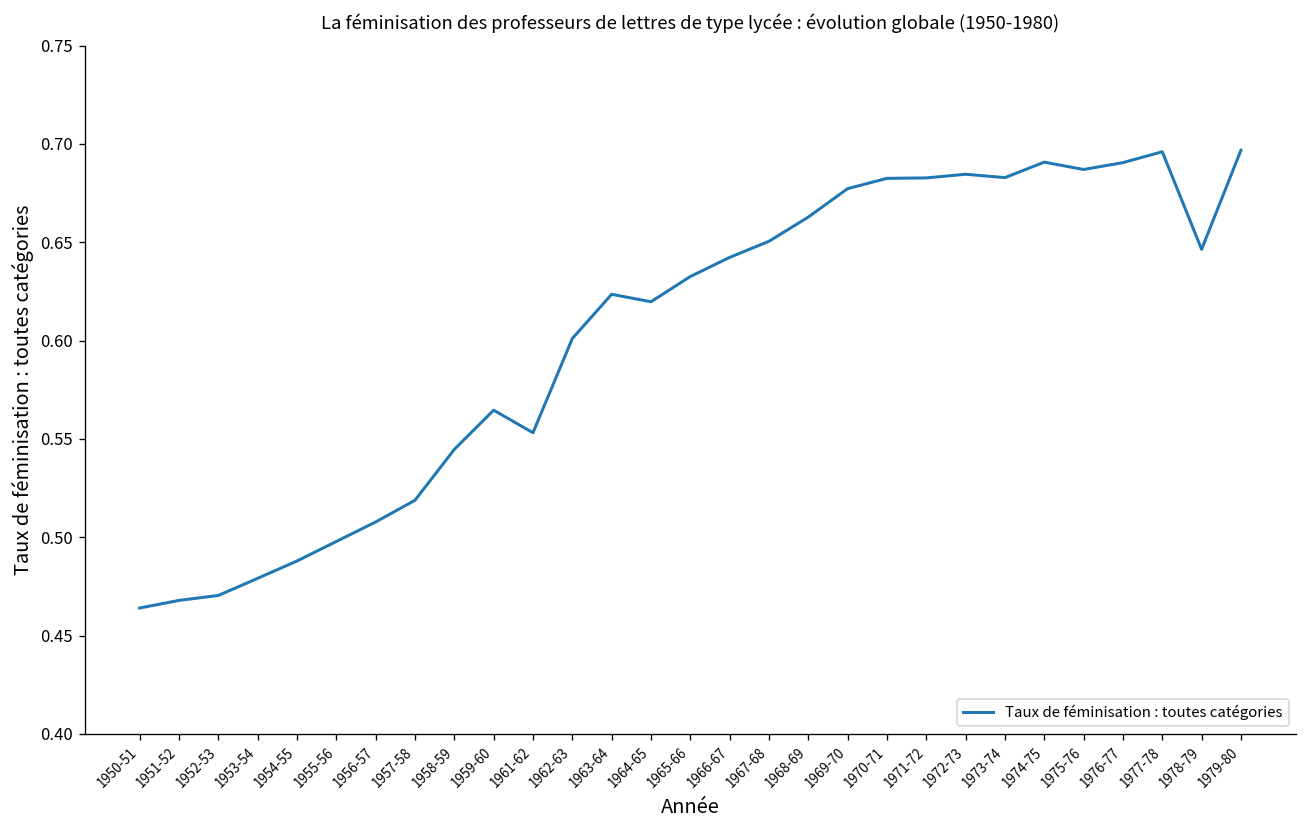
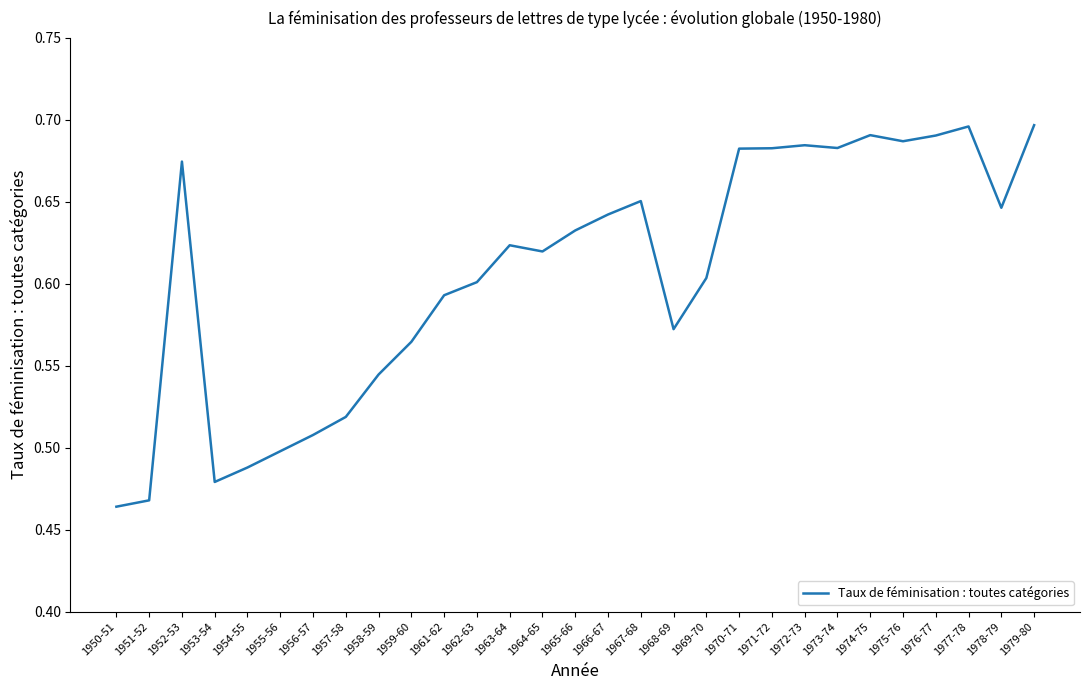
1952-53: 0.470 -> 0.675
1961-62: 0.553 -> 0.593
1968-69: 0.663 -> 0.572
1969-70: 0.677 -> 0.604
